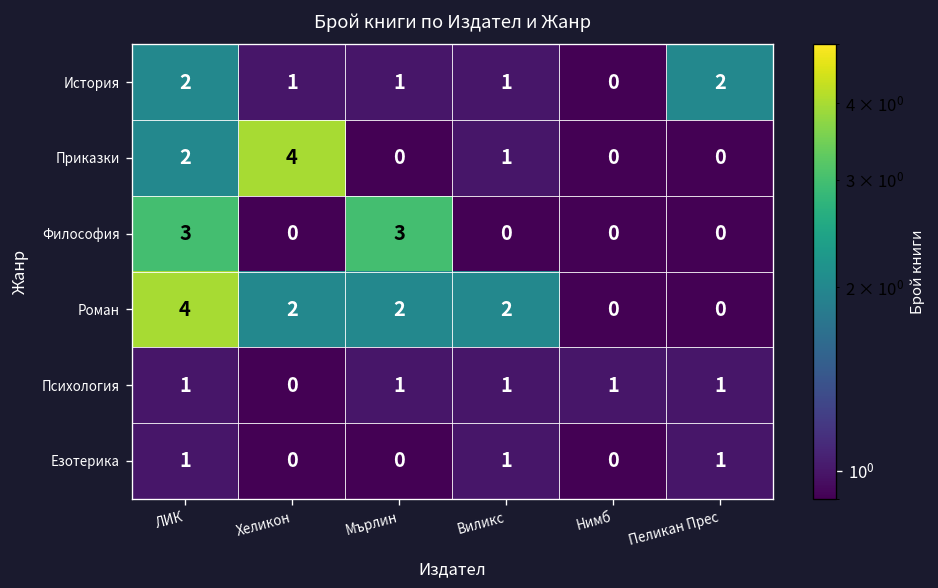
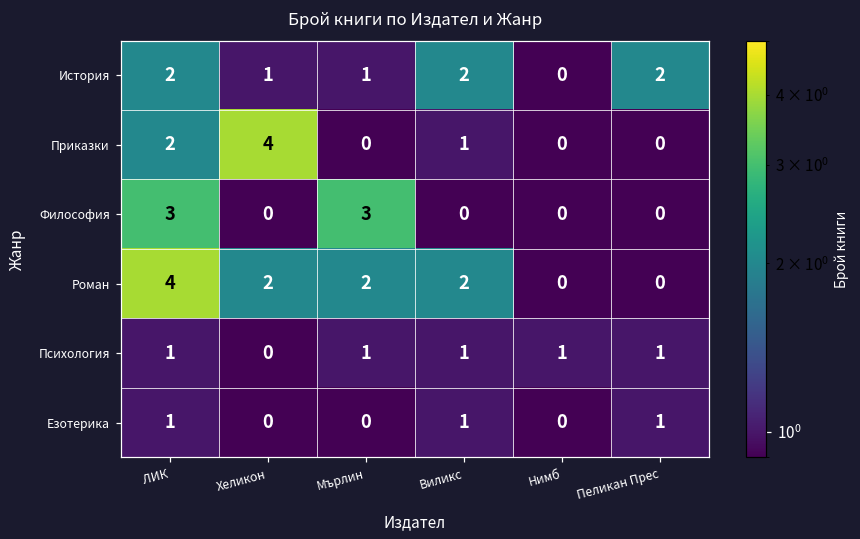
История, Виликс: 1 -> 2
